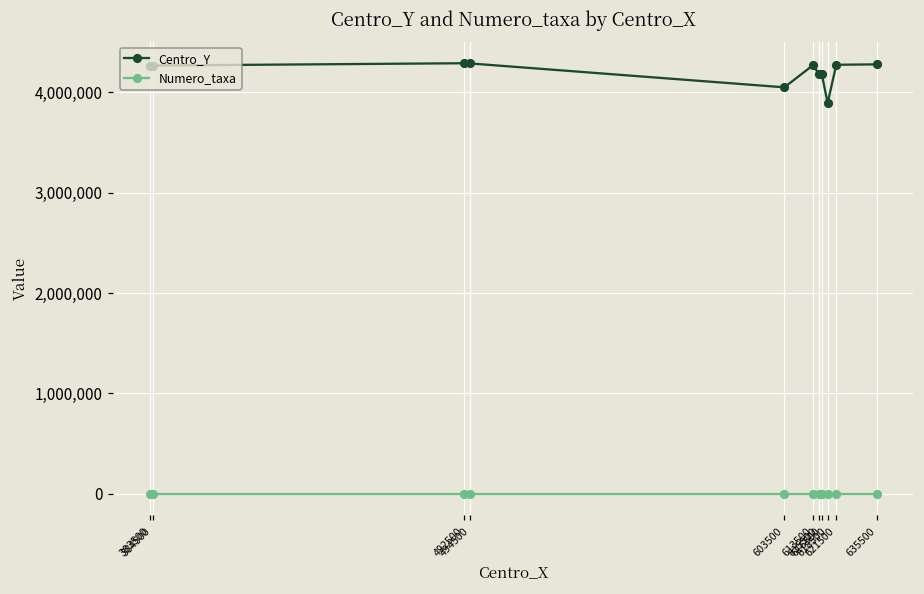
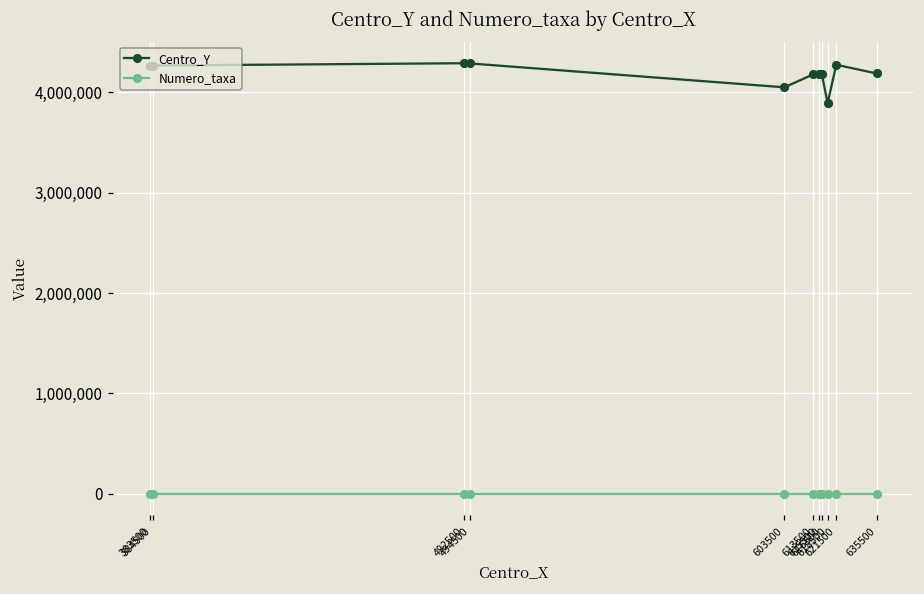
Centro_Y, 613500: 4,300,000 -> 4,200,000
Centro_Y, 635500: 4,300,000 -> 4,200,000
